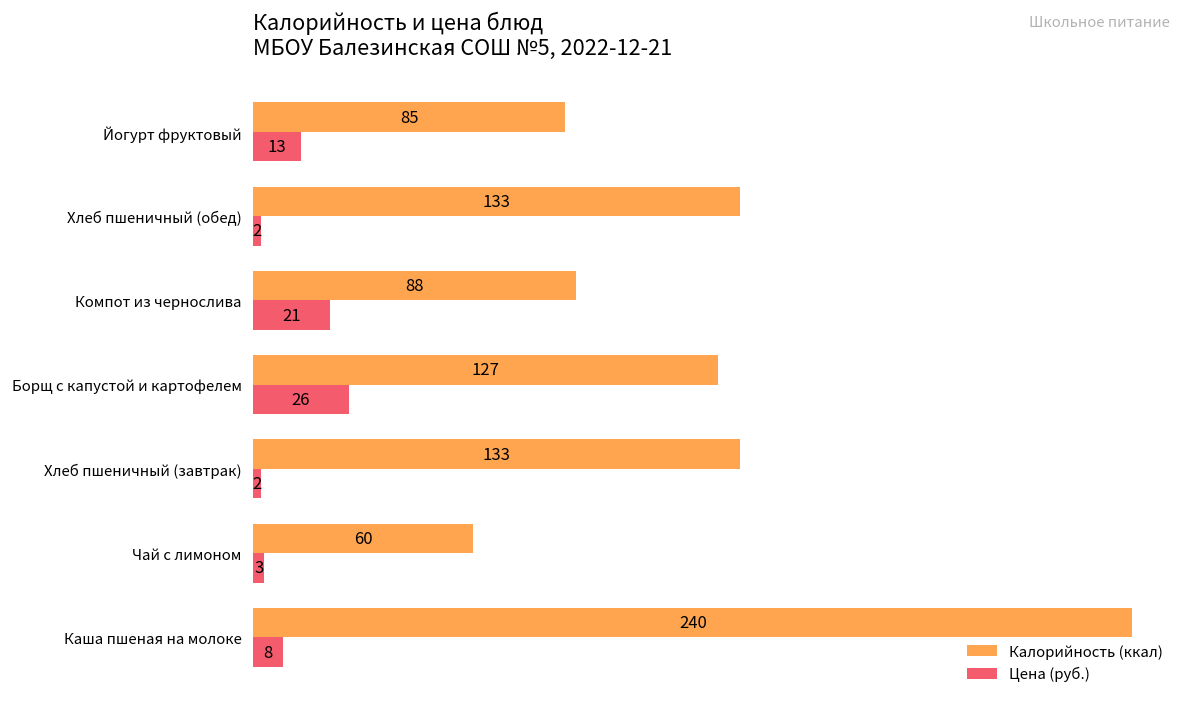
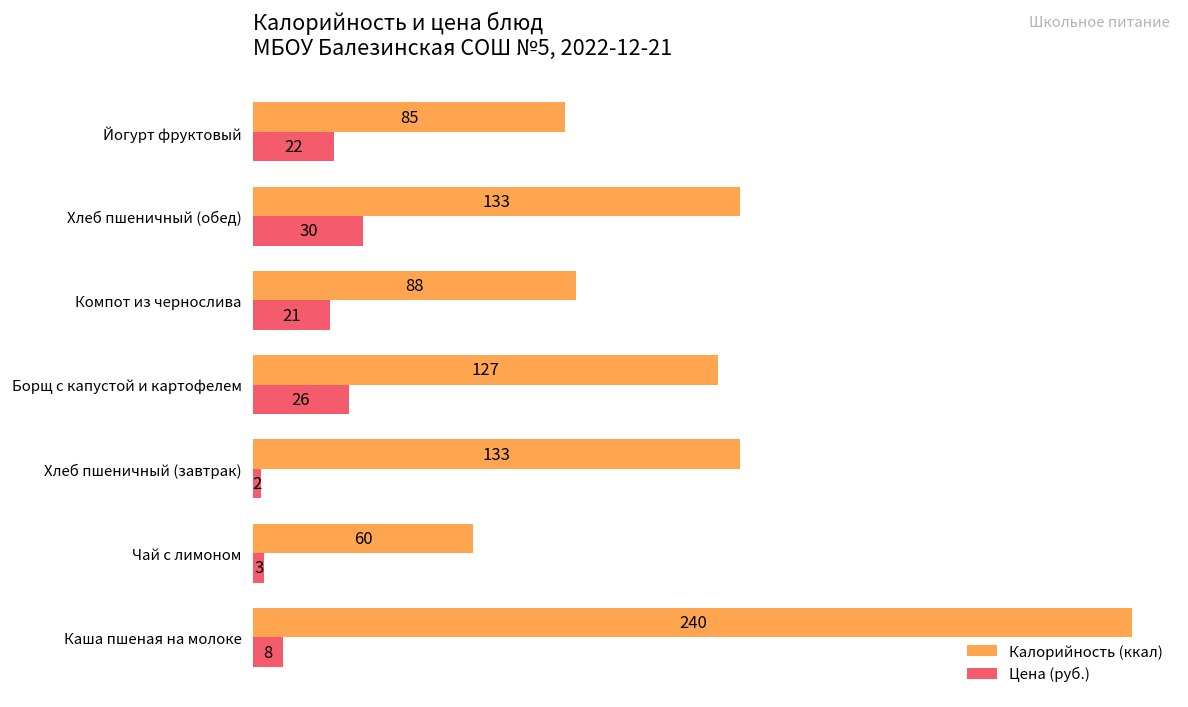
Цена (руб.), Йогурт фруктовый: 13 -> 22
Цена (руб.), Хлеб пшеничный (обед): 2 -> 30
